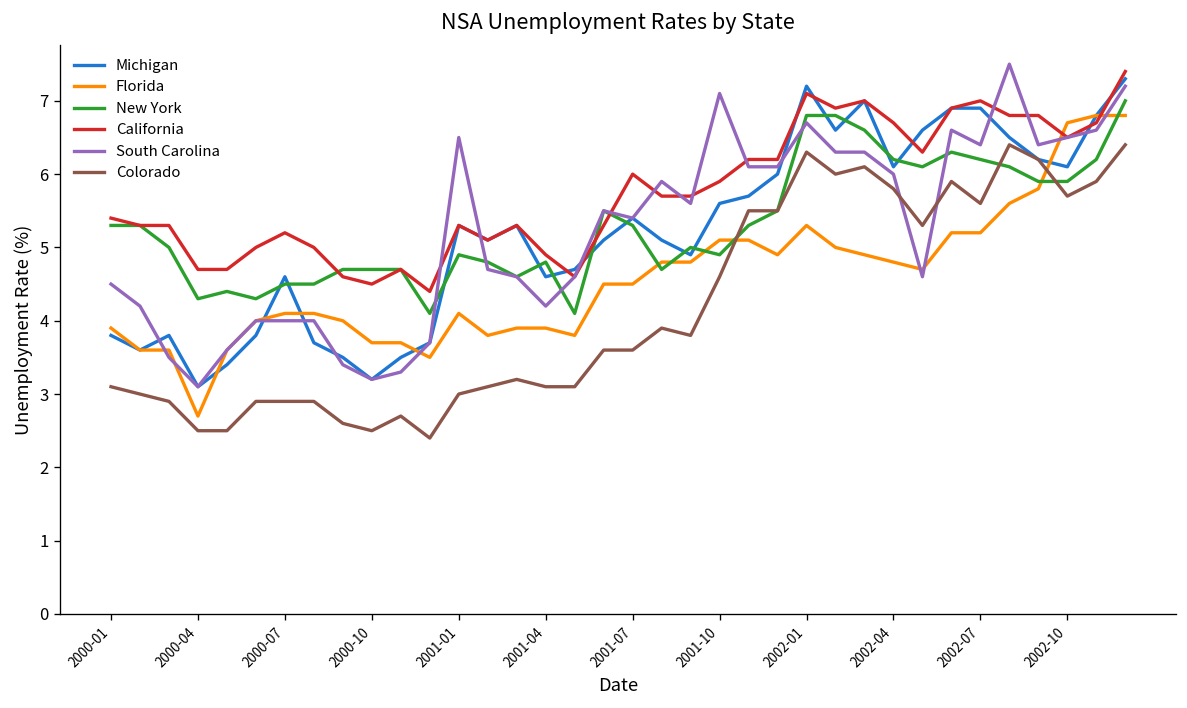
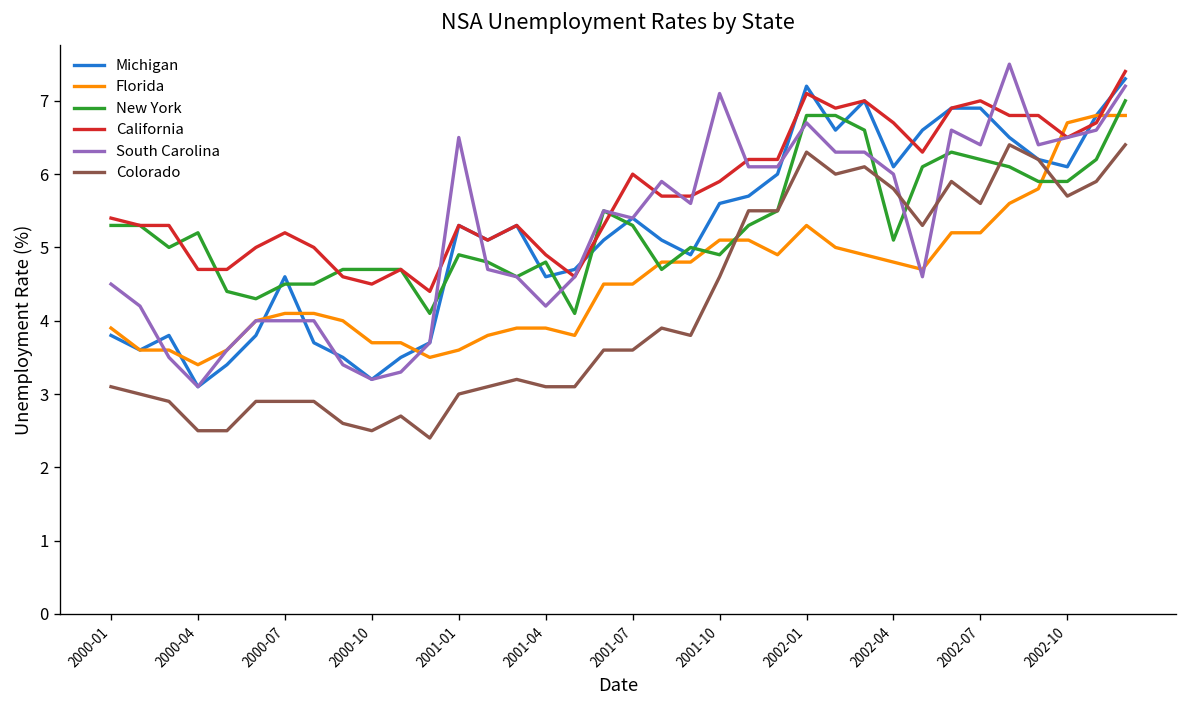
Florida, 2000-04: 2.7 -> 3.4
New York, 2000-04: 4.3 -> 5.2
Florida, 2001-01: 4.1 -> 3.6
New York, 2002-04: 6.2 -> 5.1
